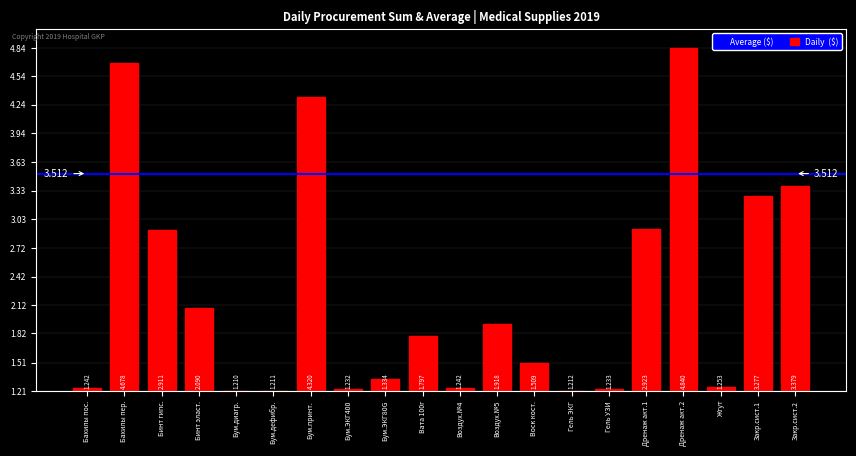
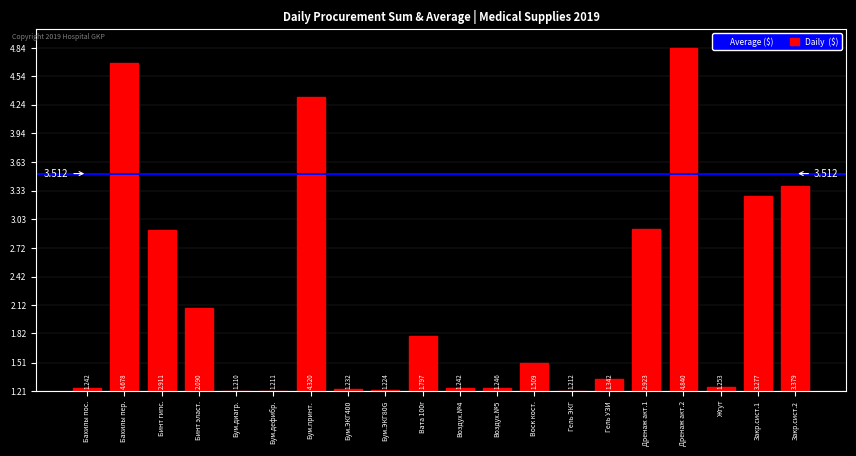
Бум.ЭКГ80G: 1.334 -> 1.224
Воздух.№5: 1.918 -> 1.246
Гель УЗИ: 1.233 -> 1.342
